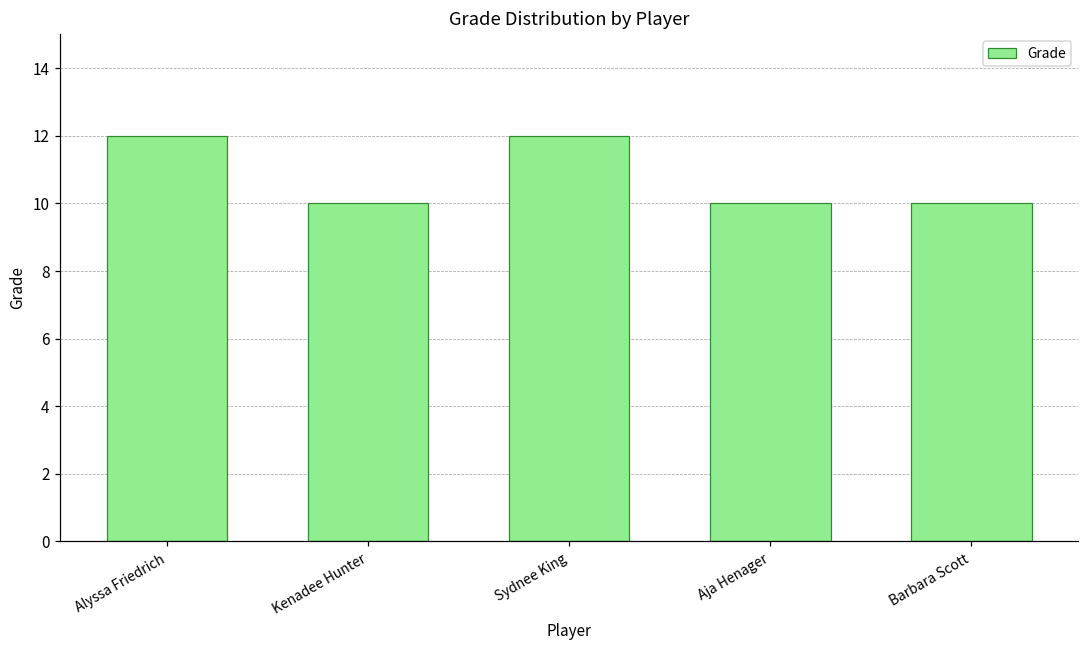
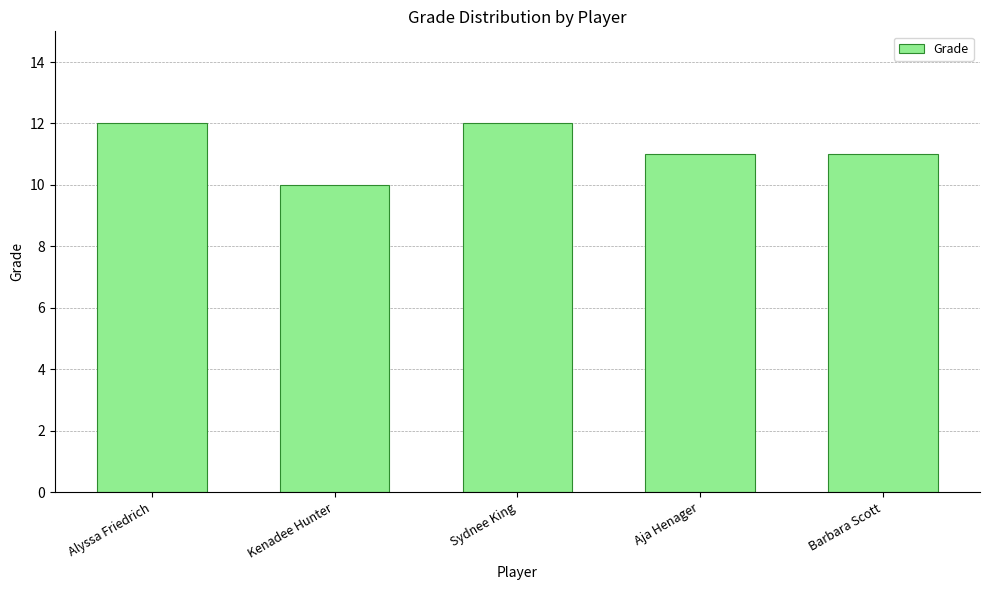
Aja Henager: 10 -> 11
Barbara Scott: 10 -> 11
